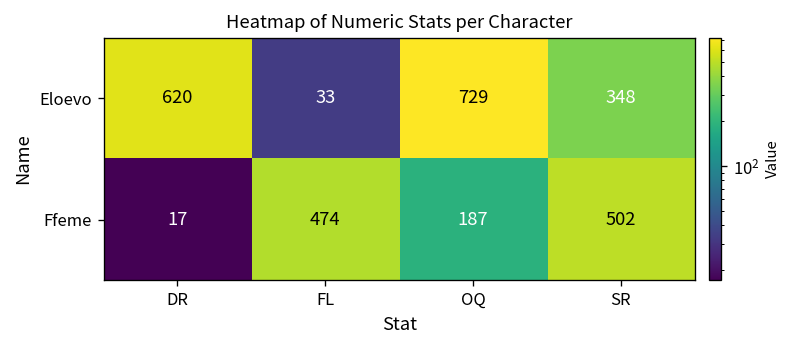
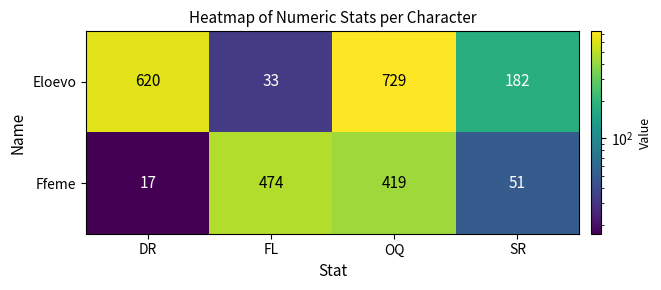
Eloevo, SR: 348 -> 182
Ffeme, OQ: 187 -> 419
Ffeme, SR: 502 -> 51
